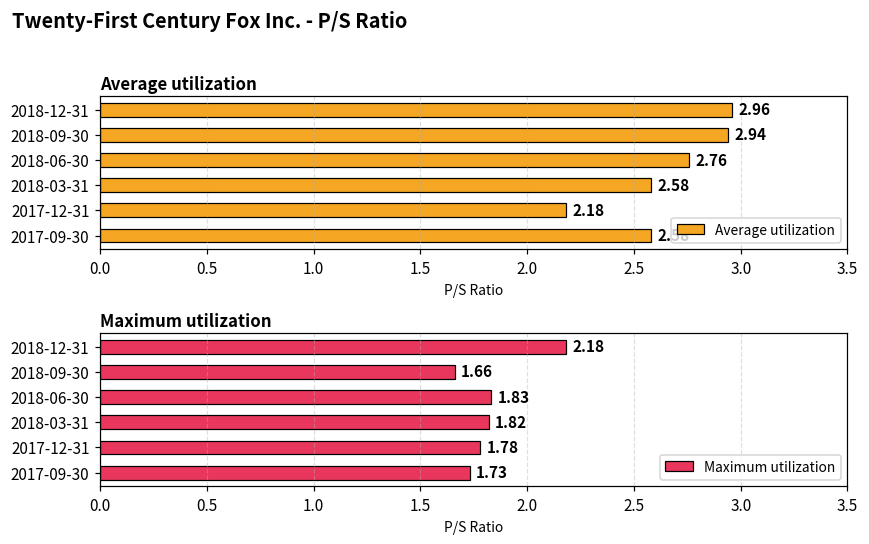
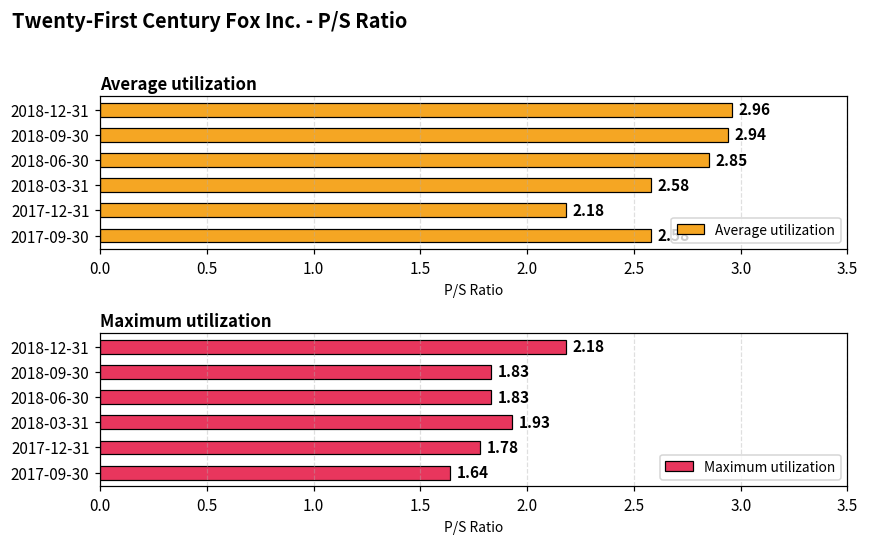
Average utilization, 2018-06-30: 2.76 -> 2.85
Maximum utilization, 2018-09-30: 1.66 -> 1.83
Maximum utilization, 2018-03-31: 1.82 -> 1.93
Maximum utilization, 2017-09-30: 1.73 -> 1.64
